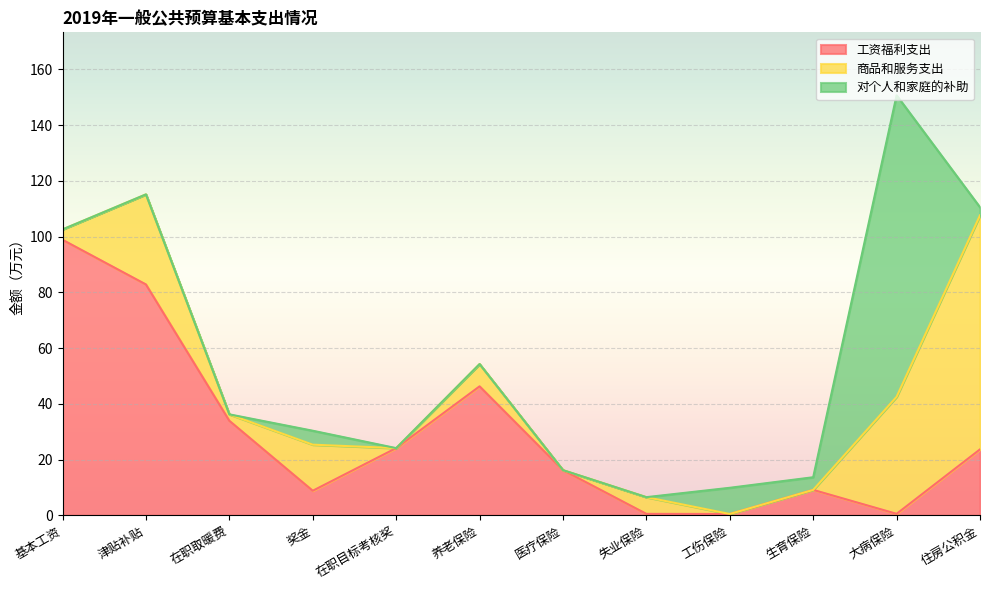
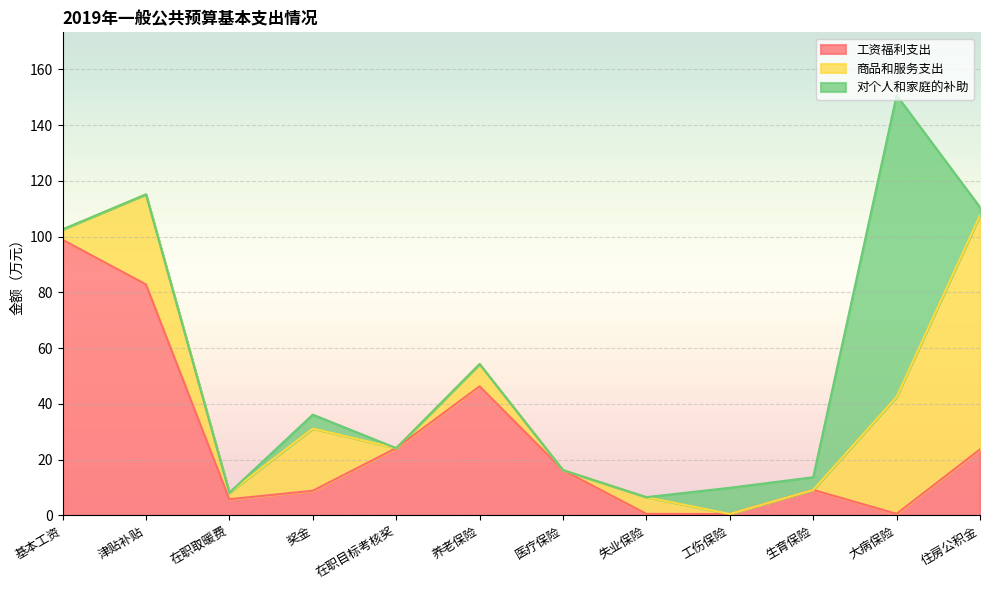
工资福利支出, 在职取暖费: 34 -> 6
商品和服务支出, 奖金: 17 -> 22
